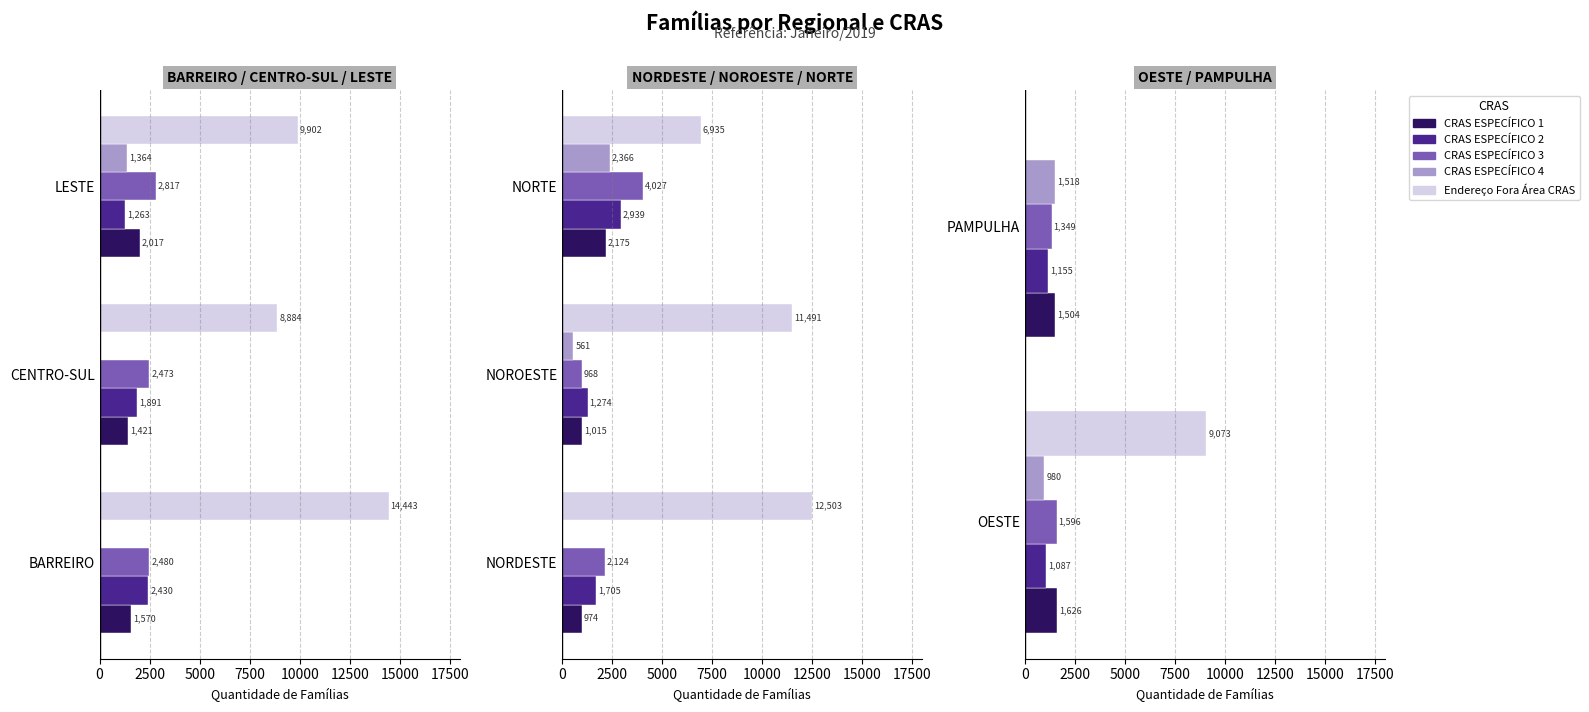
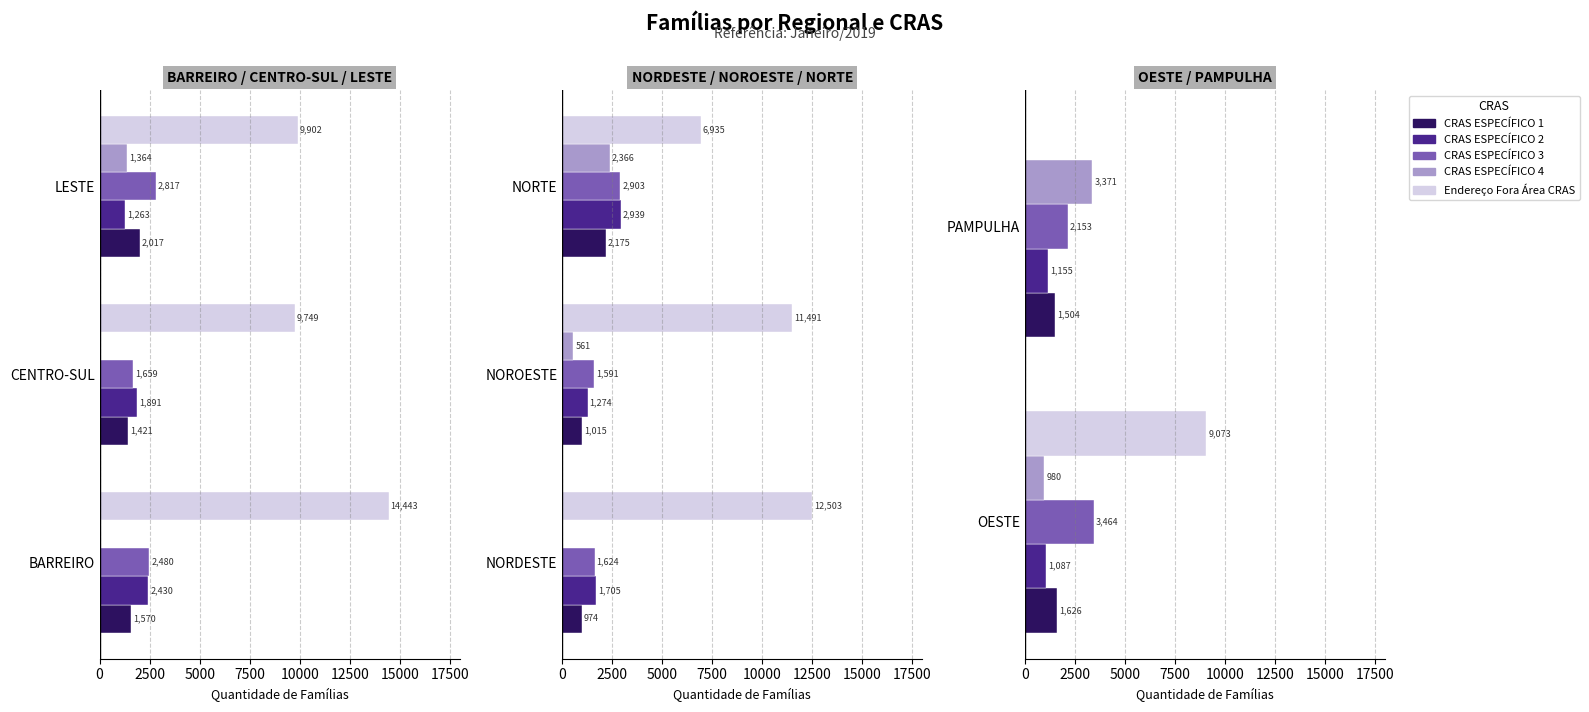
BARREIRO / CENTRO-SUL / LESTE, Endereço Fora Área CRAS, CENTRO-SUL: 8,884 -> 9,749
BARREIRO / CENTRO-SUL / LESTE, CRAS ESPECÍFICO 3, CENTRO-SUL: 2,473 -> 1,659
NORDESTE / NOROESTE / NORTE, CRAS ESPECÍFICO 3, NORTE: 4,027 -> 2,903
NORDESTE / NOROESTE / NORTE, CRAS ESPECÍFICO 3, NOROESTE: 968 -> 1,591
NORDESTE / NOROESTE / NORTE, CRAS ESPECÍFICO 3, NORDESTE: 2,124 -> 1,624
OESTE / PAMPULHA, CRAS ESPECÍFICO 4, PAMPULHA: 1,518 -> 3,371
OESTE / PAMPULHA, CRAS ESPECÍFICO 3, PAMPULHA: 1,349 -> 2,153
OESTE / PAMPULHA, CRAS ESPECÍFICO 3, OESTE: 1,596 -> 3,464
